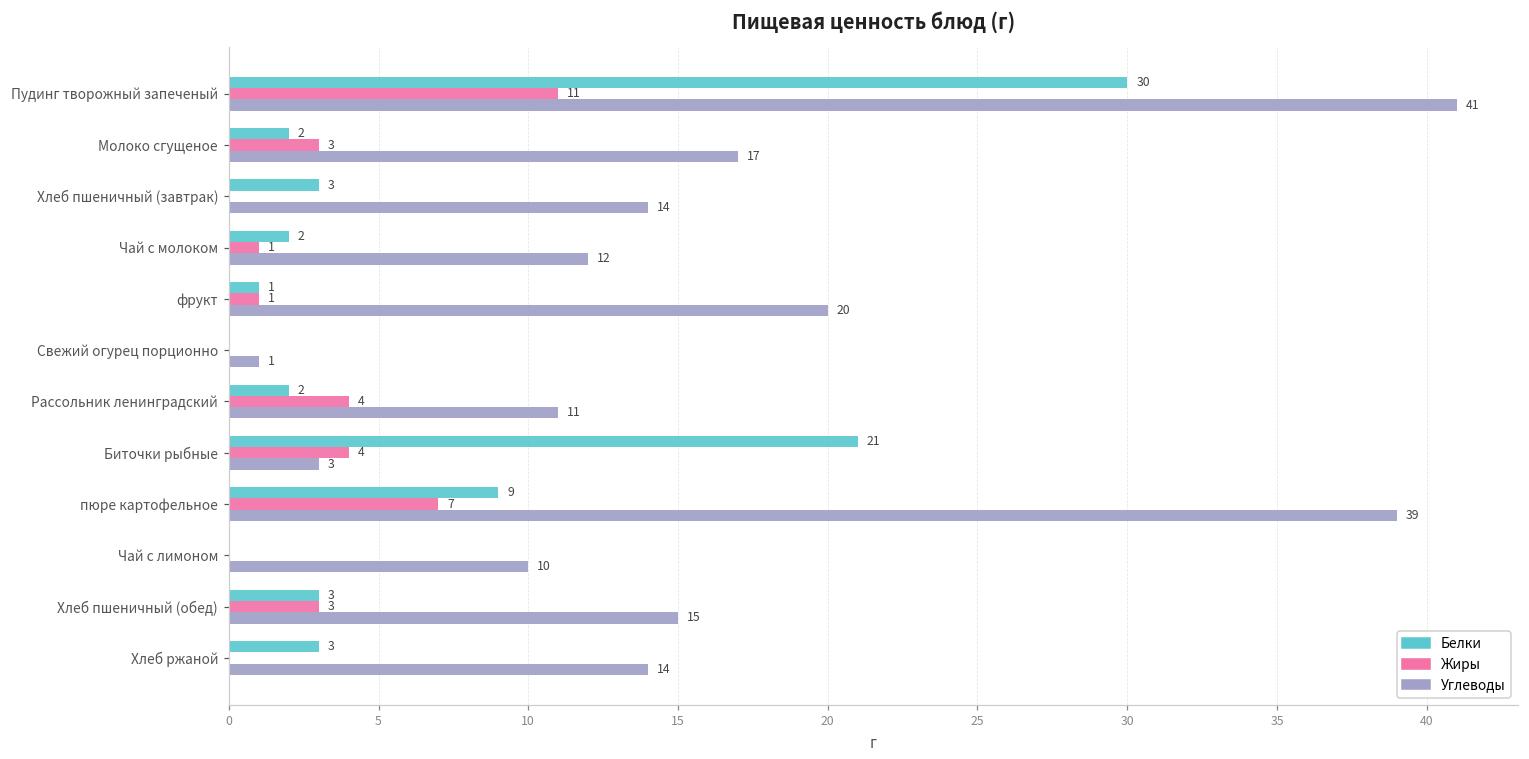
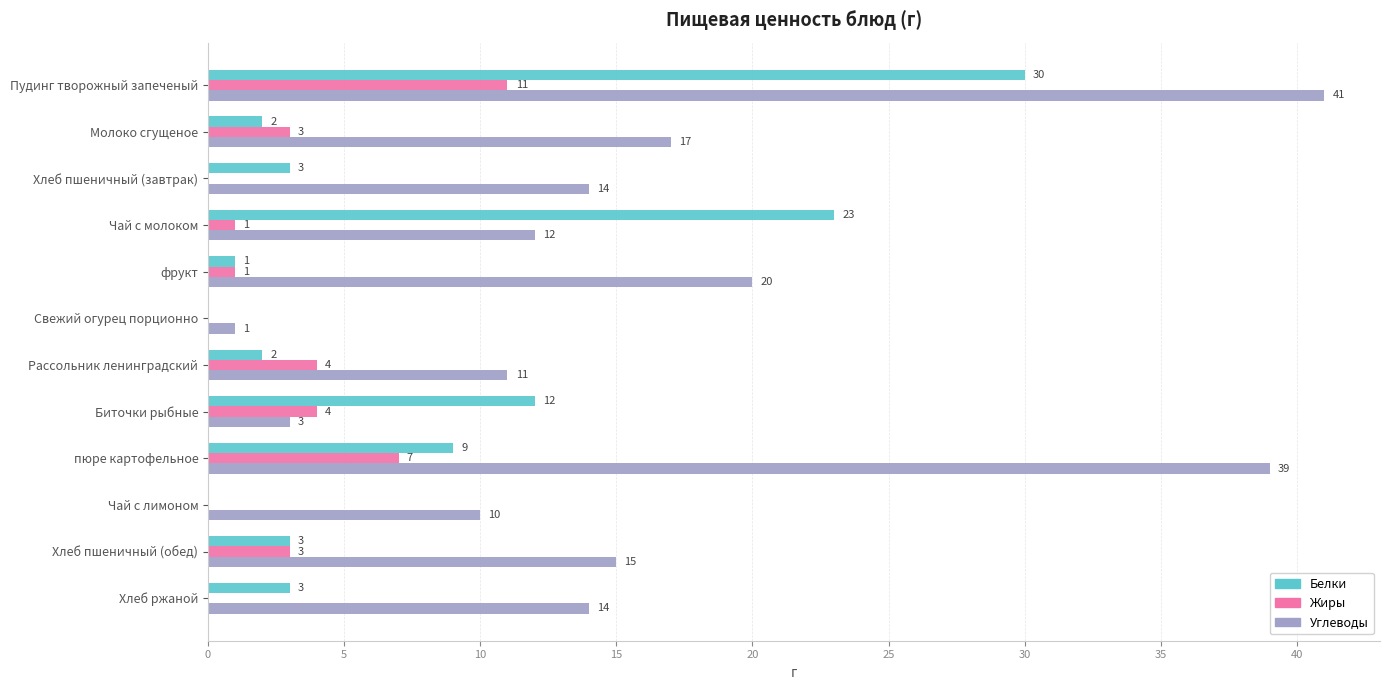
Белки, Чай с молоком: 2 -> 23
Белки, Биточки рыбные: 21 -> 12
